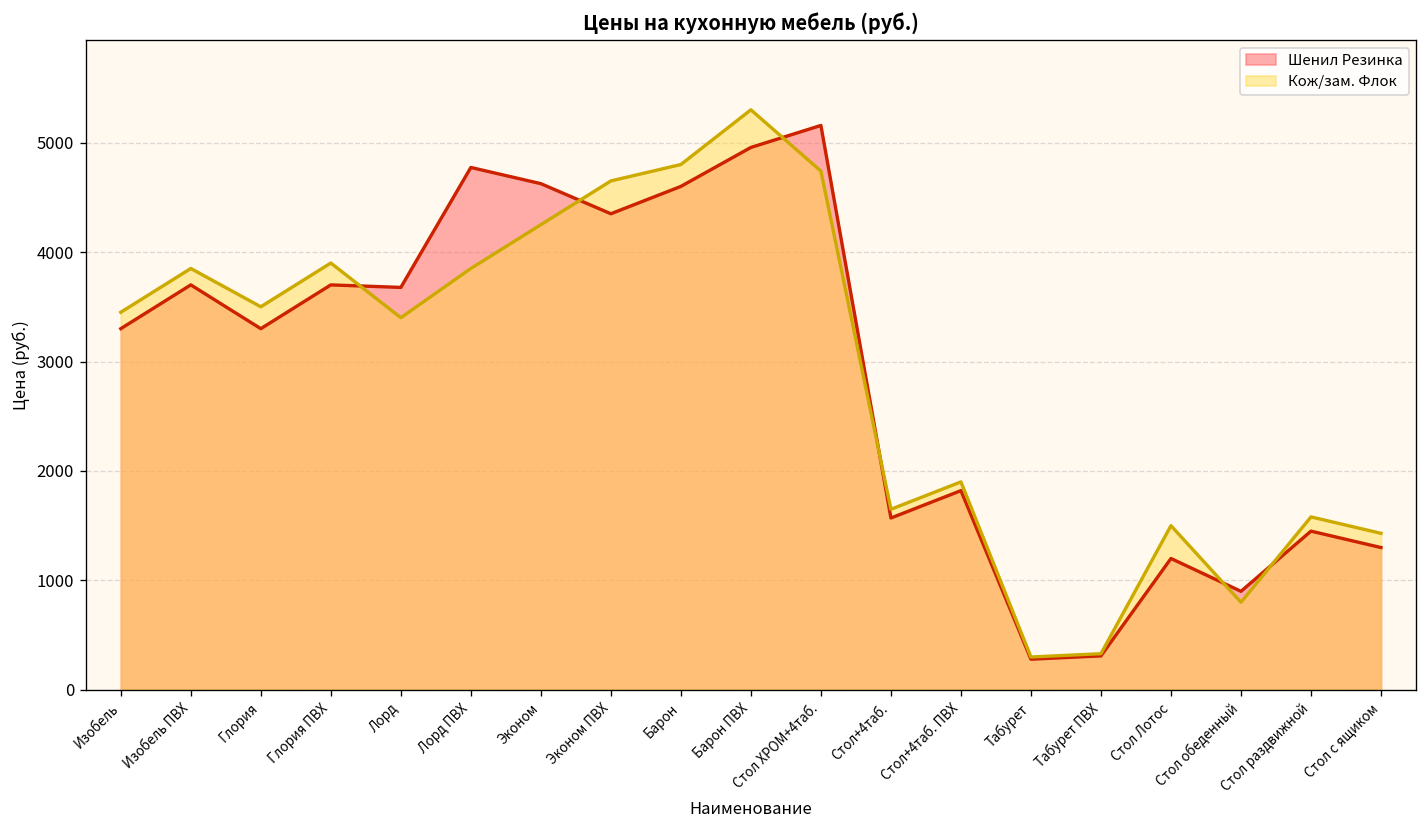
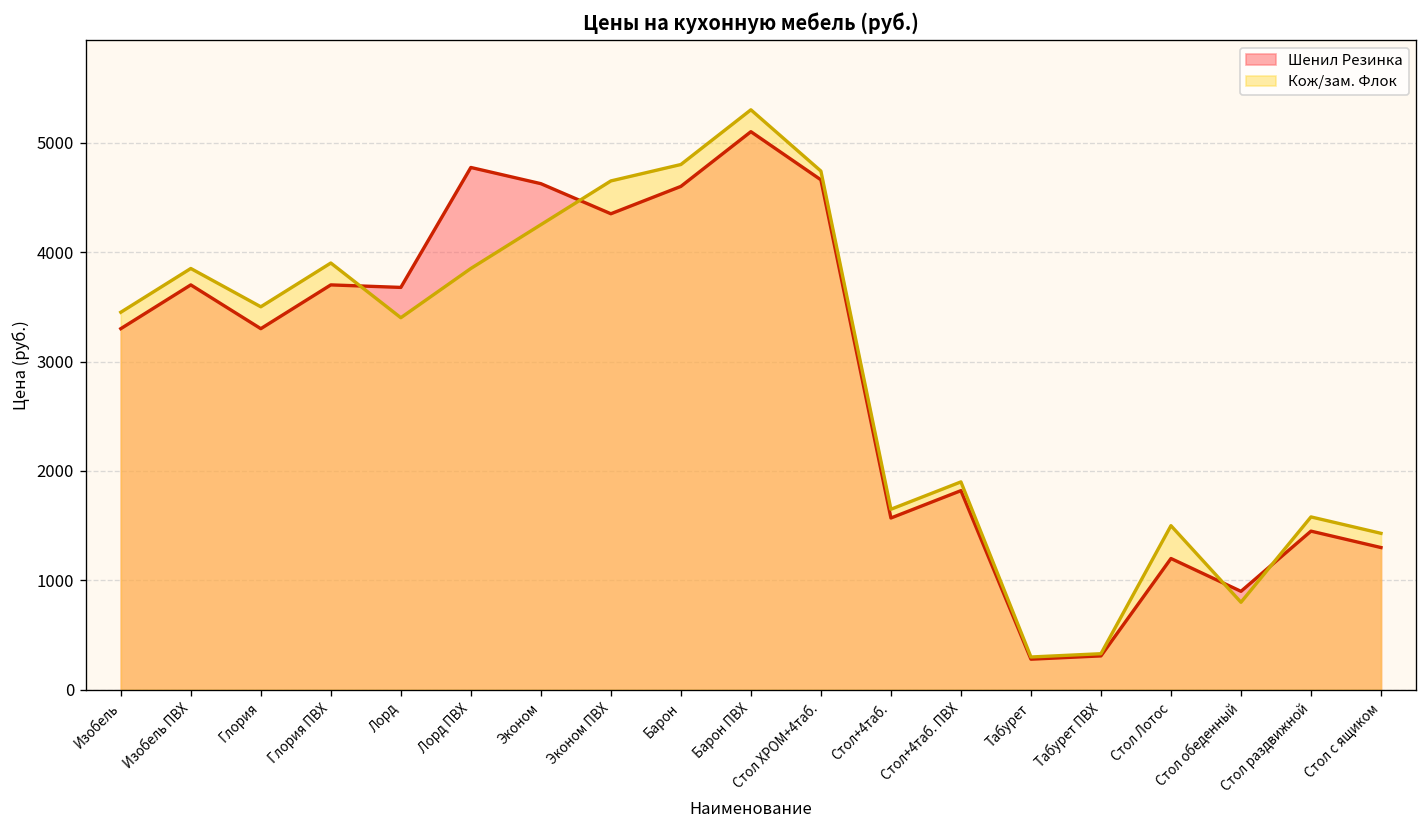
Шенил Резинка, Барон ПВХ: 5000 -> 5100
Шенил Резинка, Стол ХРОМ+4таб.: 5200 -> 4700
